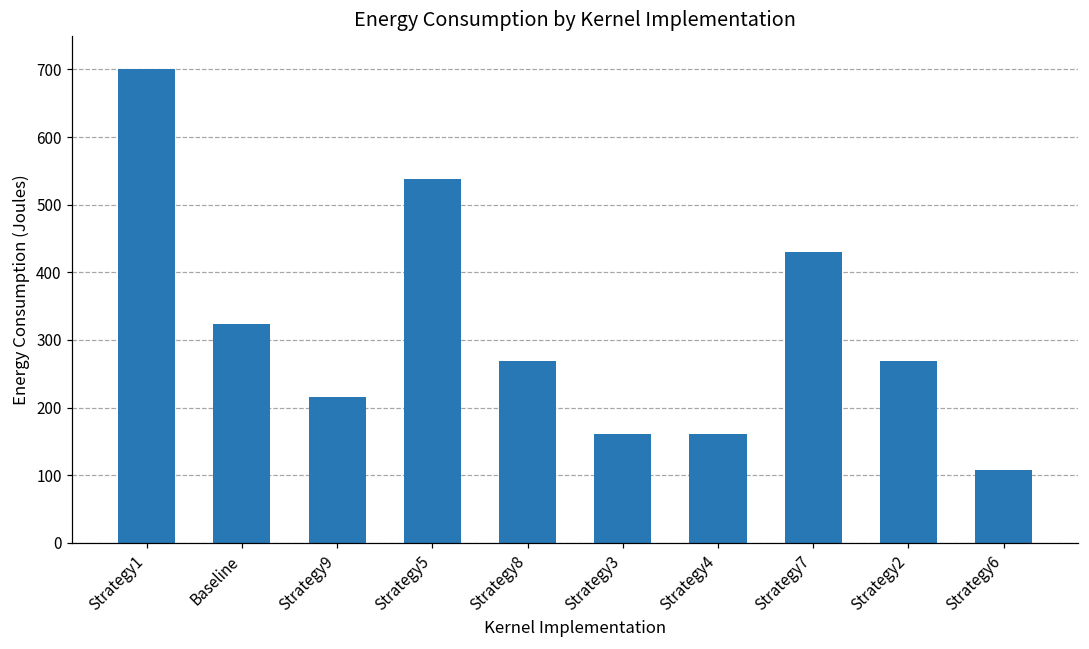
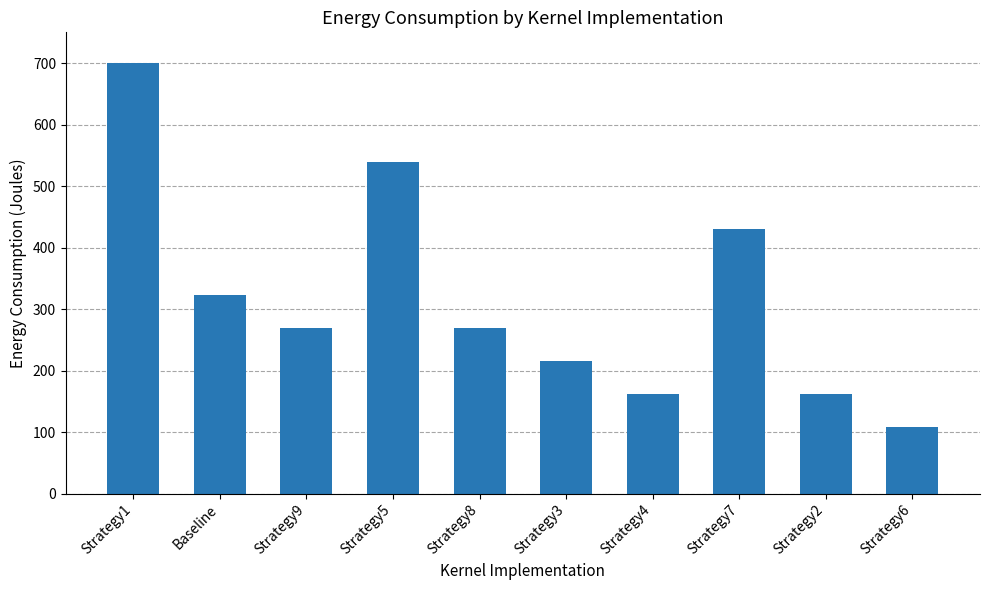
Strategy9: 220 -> 270
Strategy3: 160 -> 220
Strategy2: 270 -> 160
